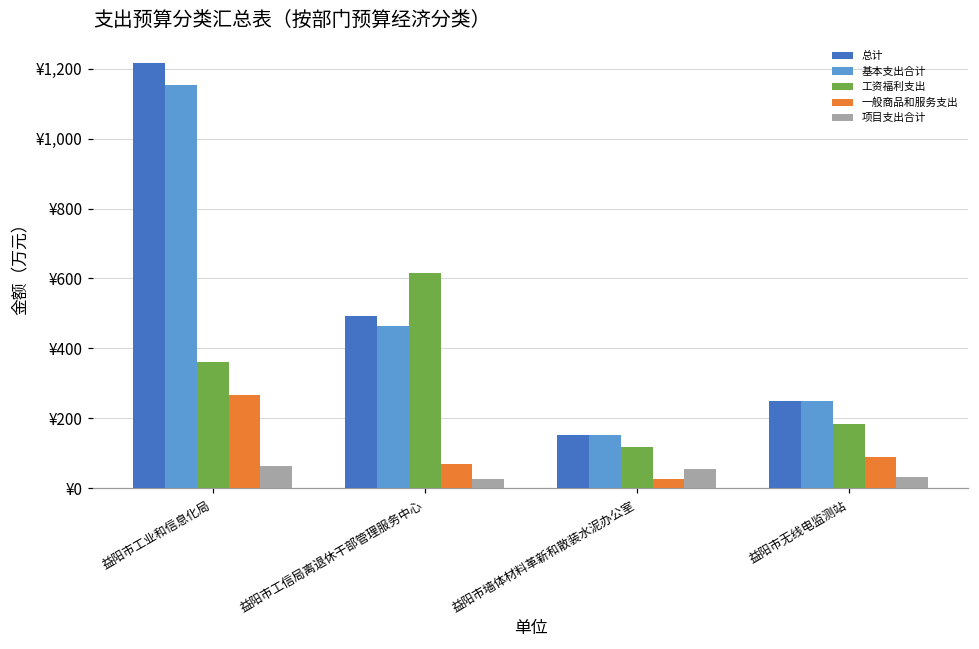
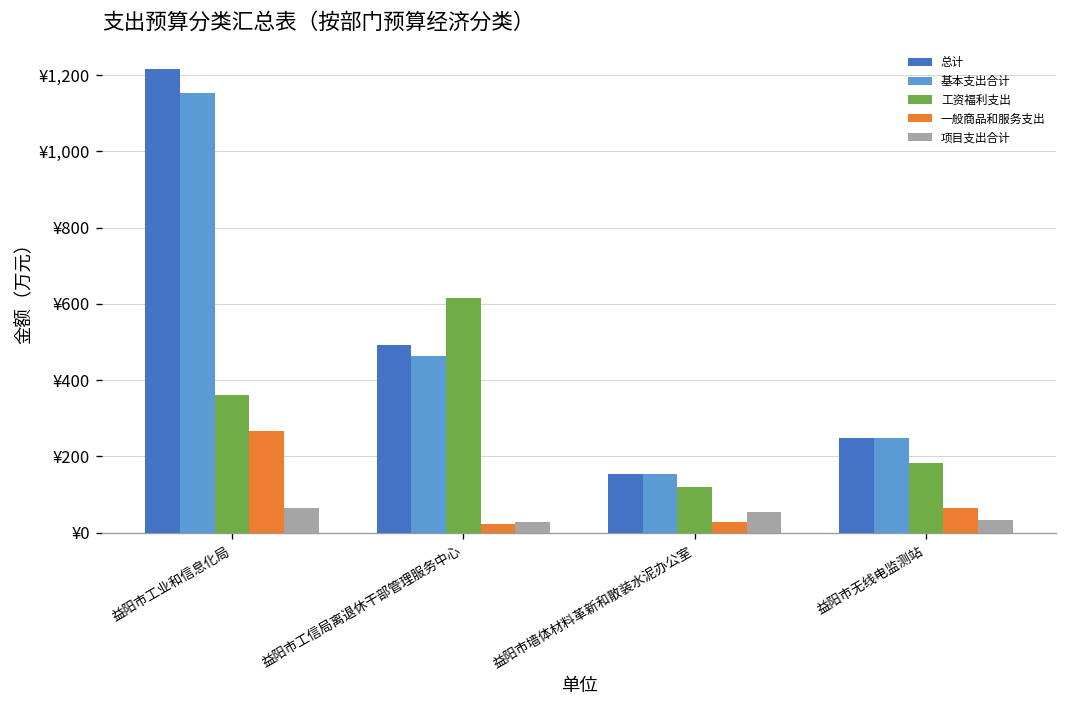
一般商品和服务支出, 益阳市工信局离退休干部管理服务中心: ¥70 -> ¥20
一般商品和服务支出, 益阳市无线电监测站: ¥90 -> ¥60
